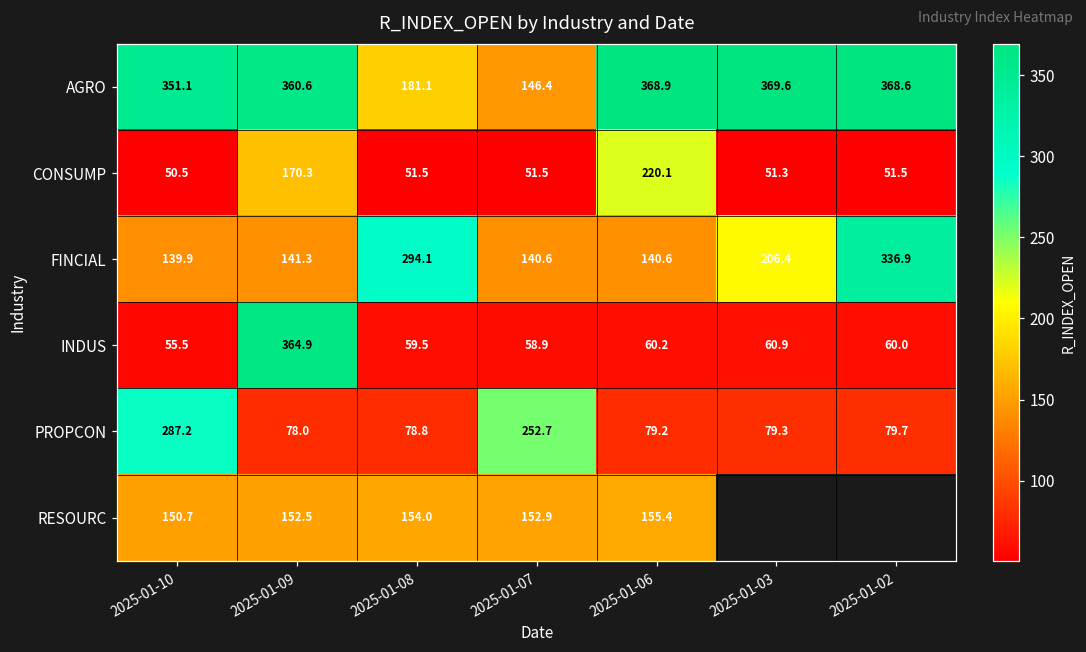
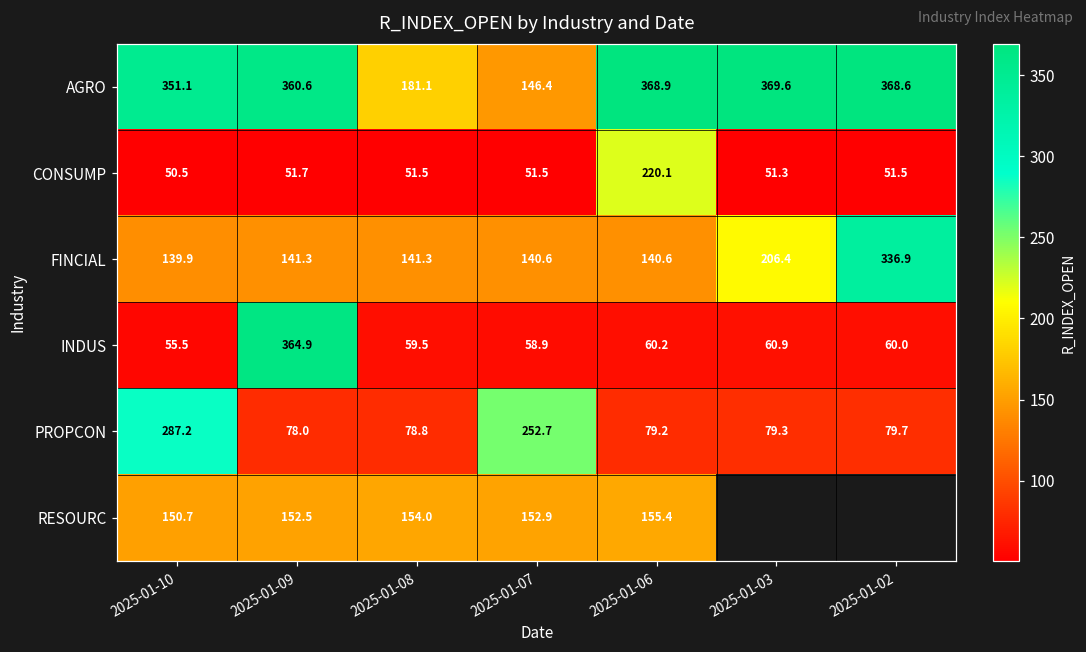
CONSUMP, 2025-01-09: 170.3 -> 51.7
FINCIAL, 2025-01-08: 294.1 -> 141.3
